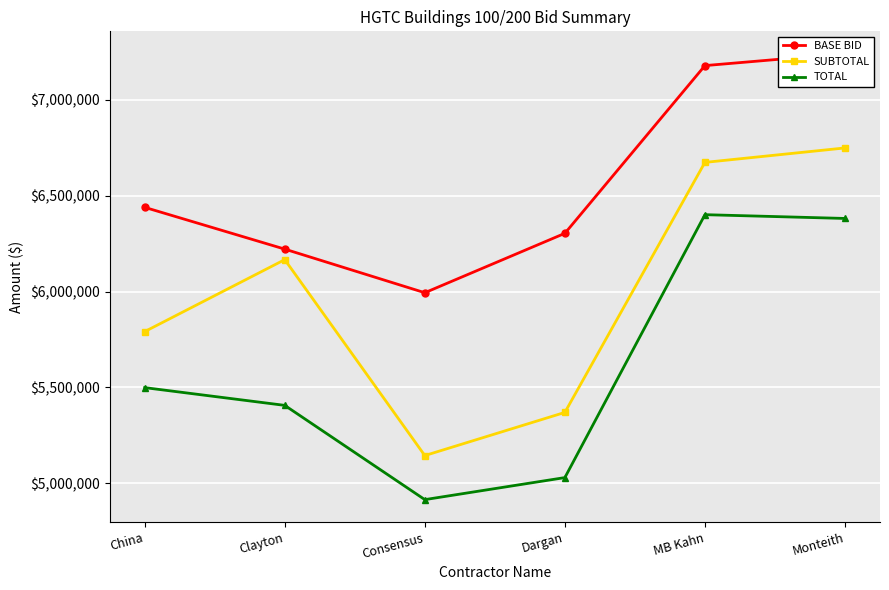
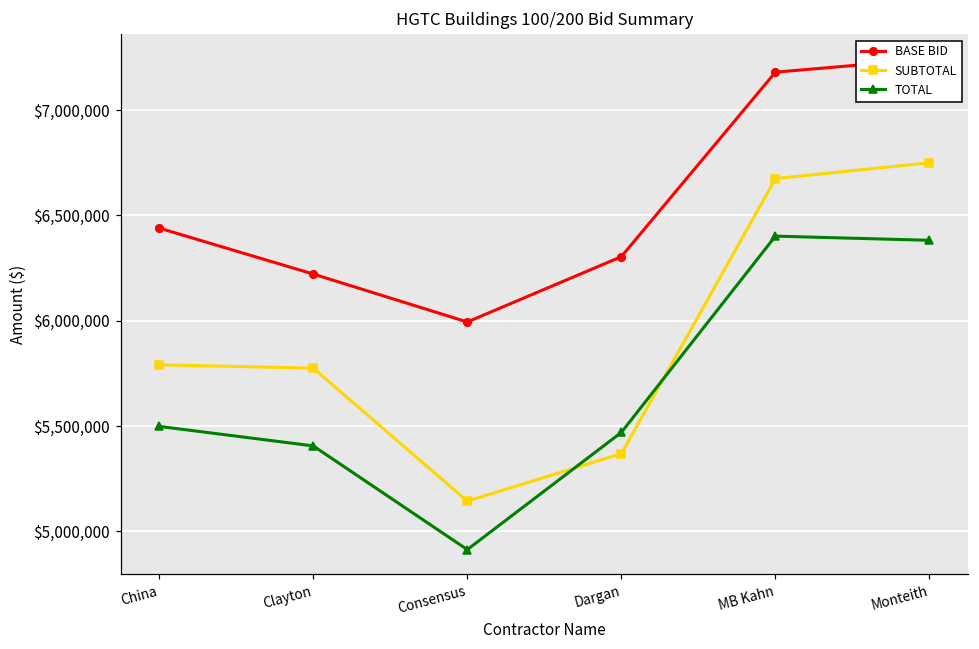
SUBTOTAL, Clayton: $6,170,000 -> $5,780,000
TOTAL, Dargan: $5,030,000 -> $5,470,000
